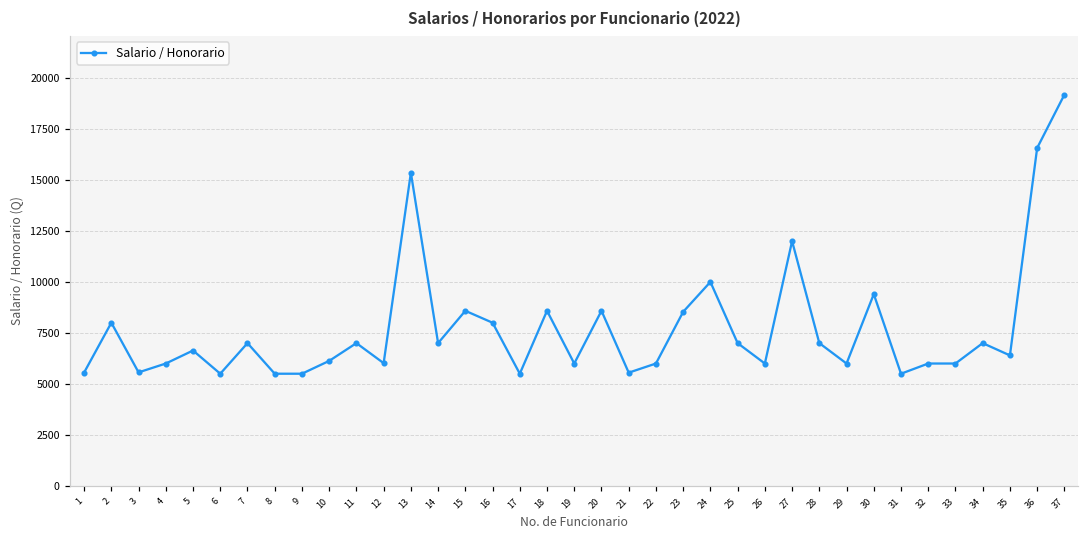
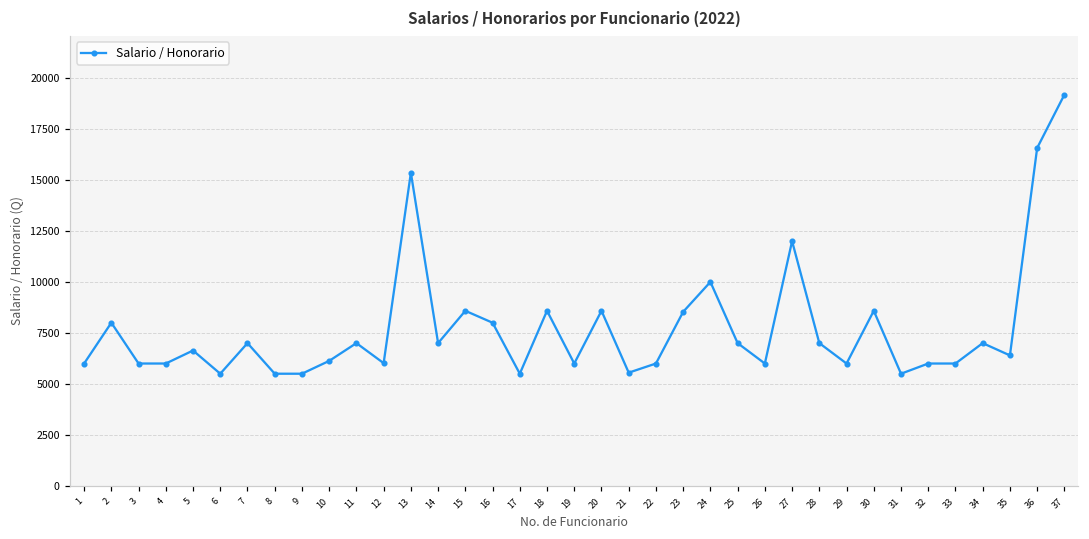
1: 5600 -> 6000
3: 5600 -> 6000
30: 9400 -> 8600
